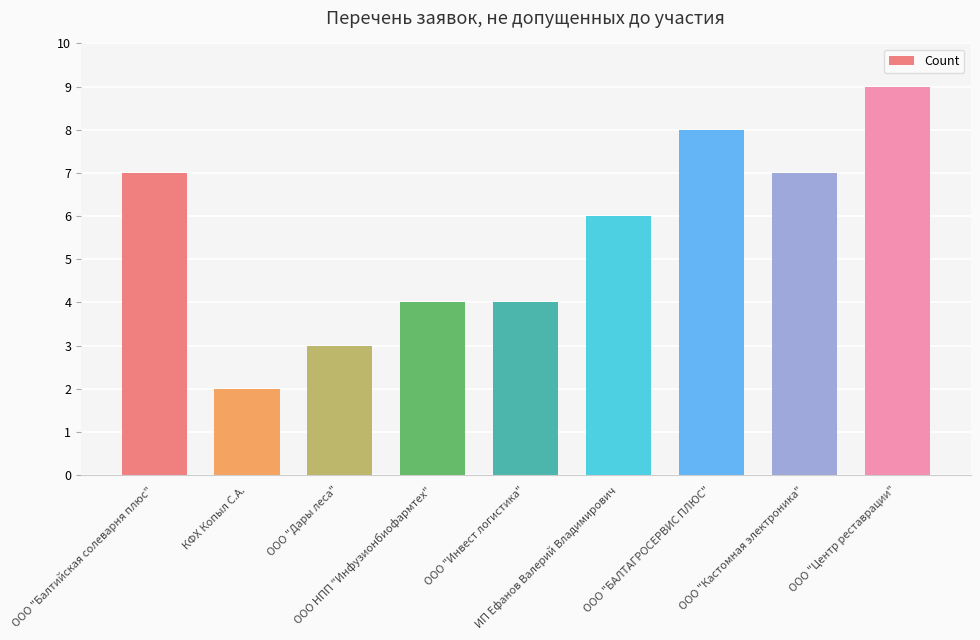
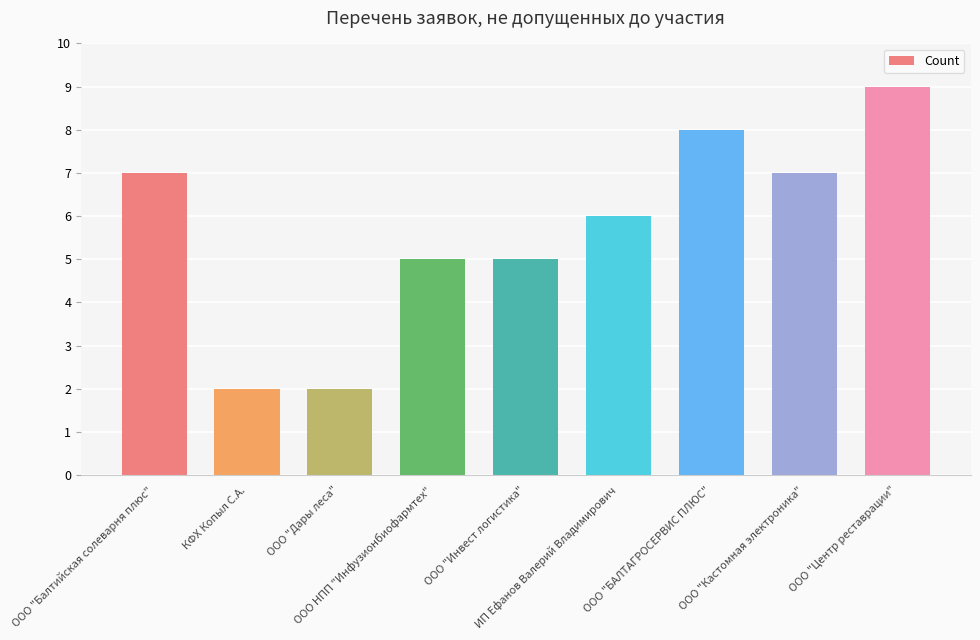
ООО "Дары леса": 3 -> 2
ООО НПП "Инфузионбиофармтех": 4 -> 5
ООО "Инвест логистика": 4 -> 5
